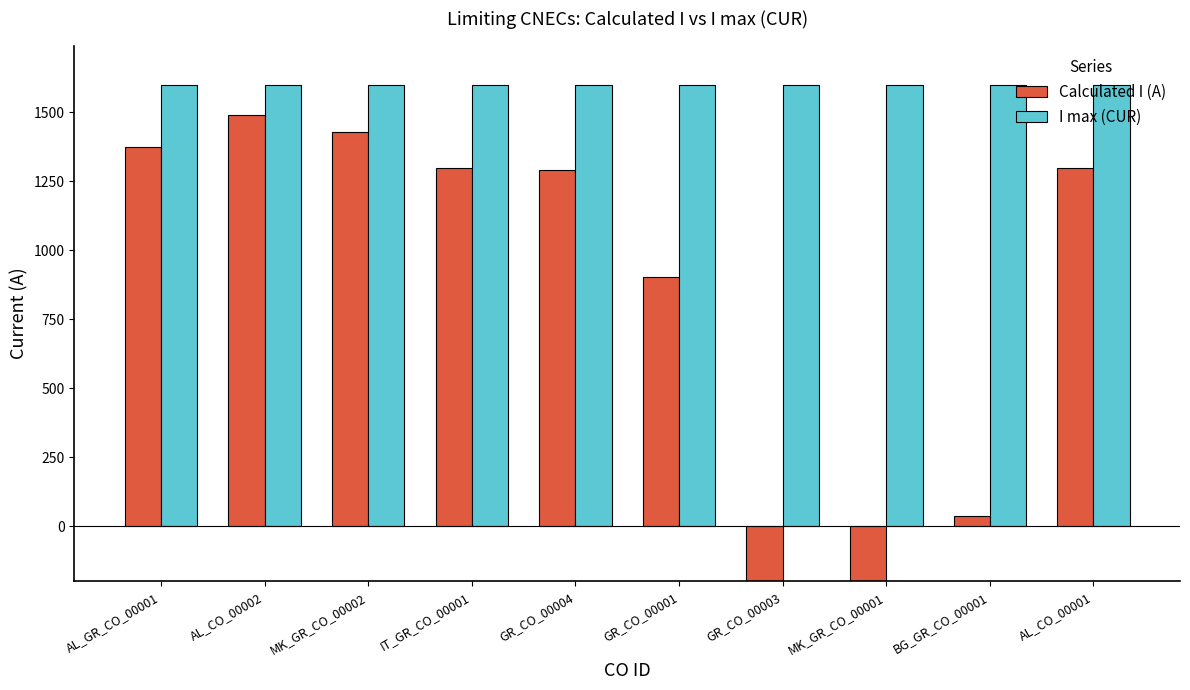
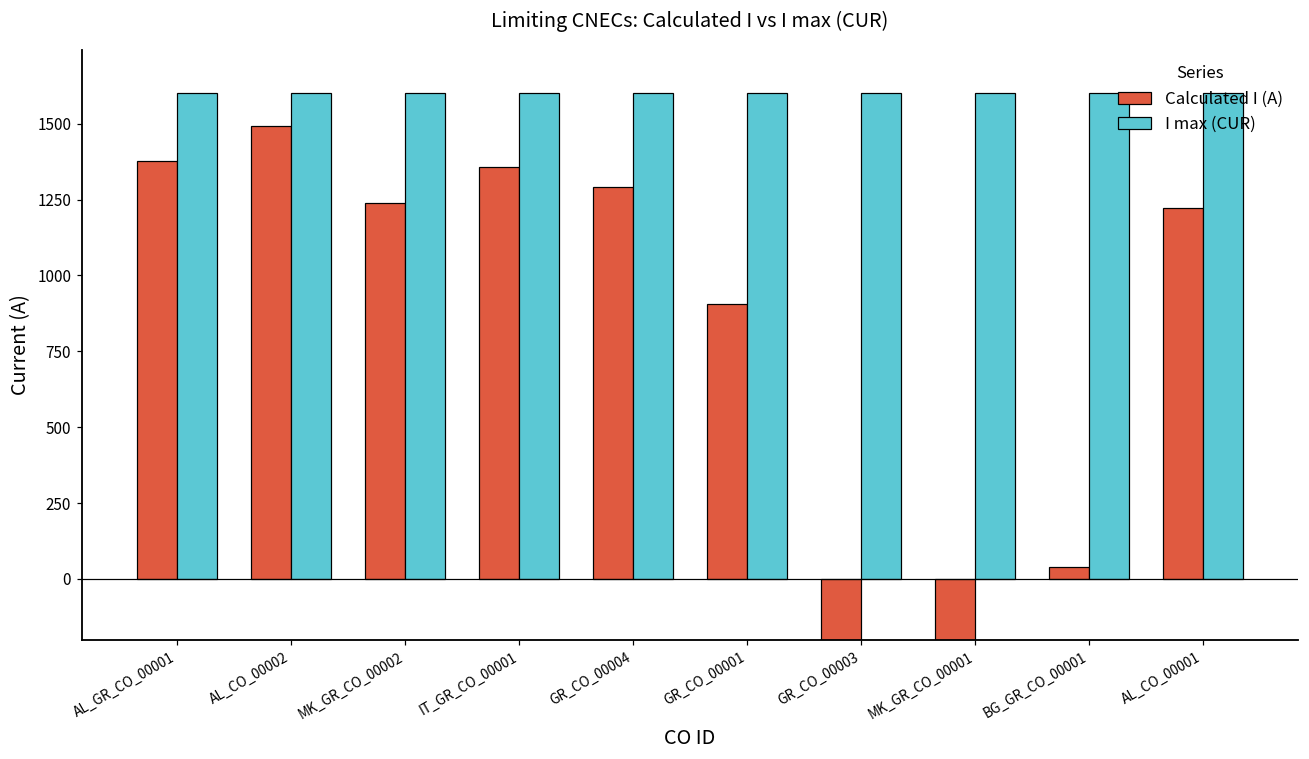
Calculated I (A), MK_GR_CO_00002: 1430 -> 1240
Calculated I (A), IT_GR_CO_00001: 1300 -> 1360
Calculated I (A), AL_CO_00001: 1300 -> 1220
